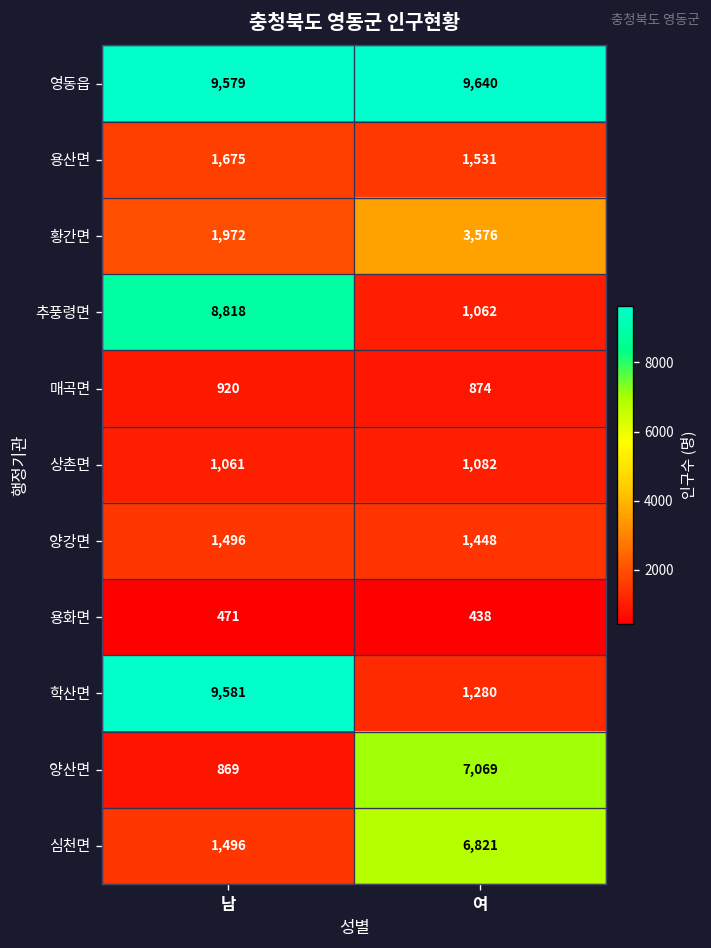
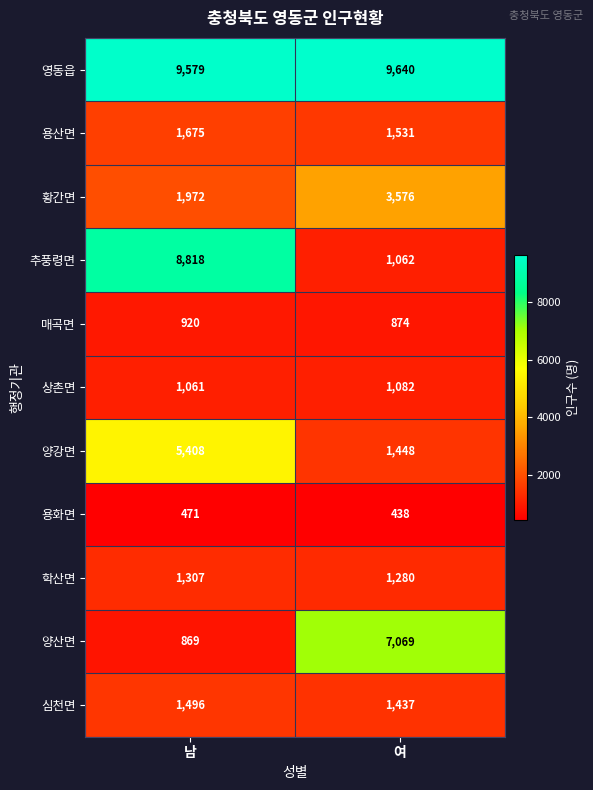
양강면, 남: 1,496 -> 5,408
학산면, 남: 9,581 -> 1,307
심천면, 여: 6,821 -> 1,437
